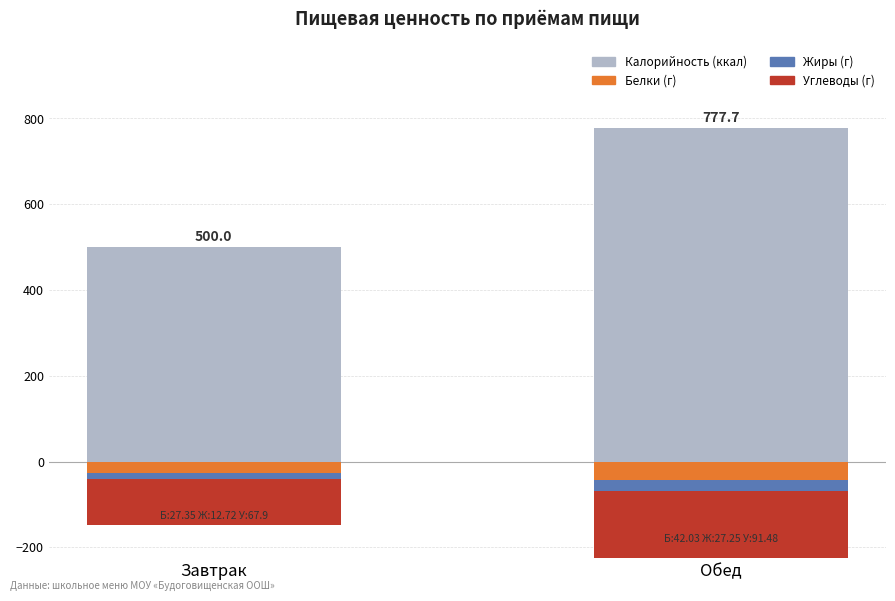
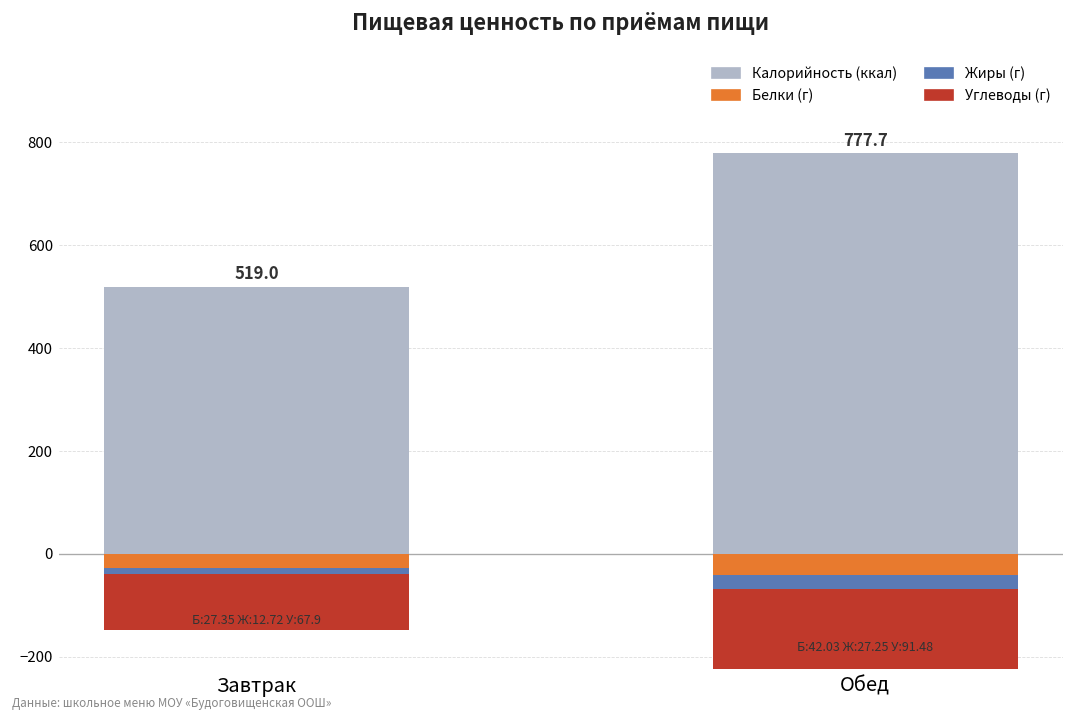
Калорийность (ккал), Завтрак: 500.0 -> 519.0
